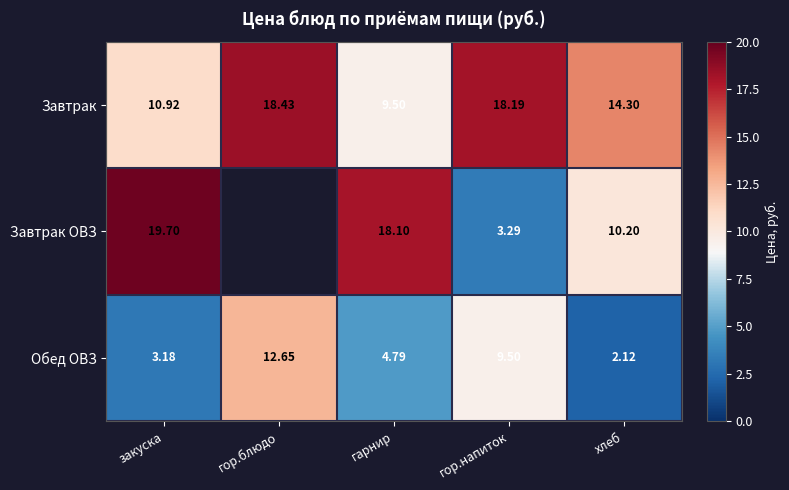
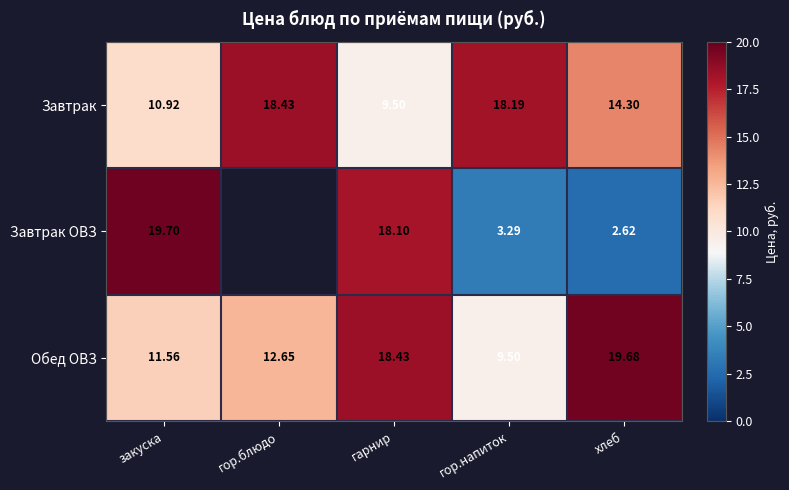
Завтрак ОВЗ, хлеб: 10.20 -> 2.62
Обед ОВЗ, закуска: 3.18 -> 11.56
Обед ОВЗ, гарнир: 4.79 -> 18.43
Обед ОВЗ, хлеб: 2.12 -> 19.68
